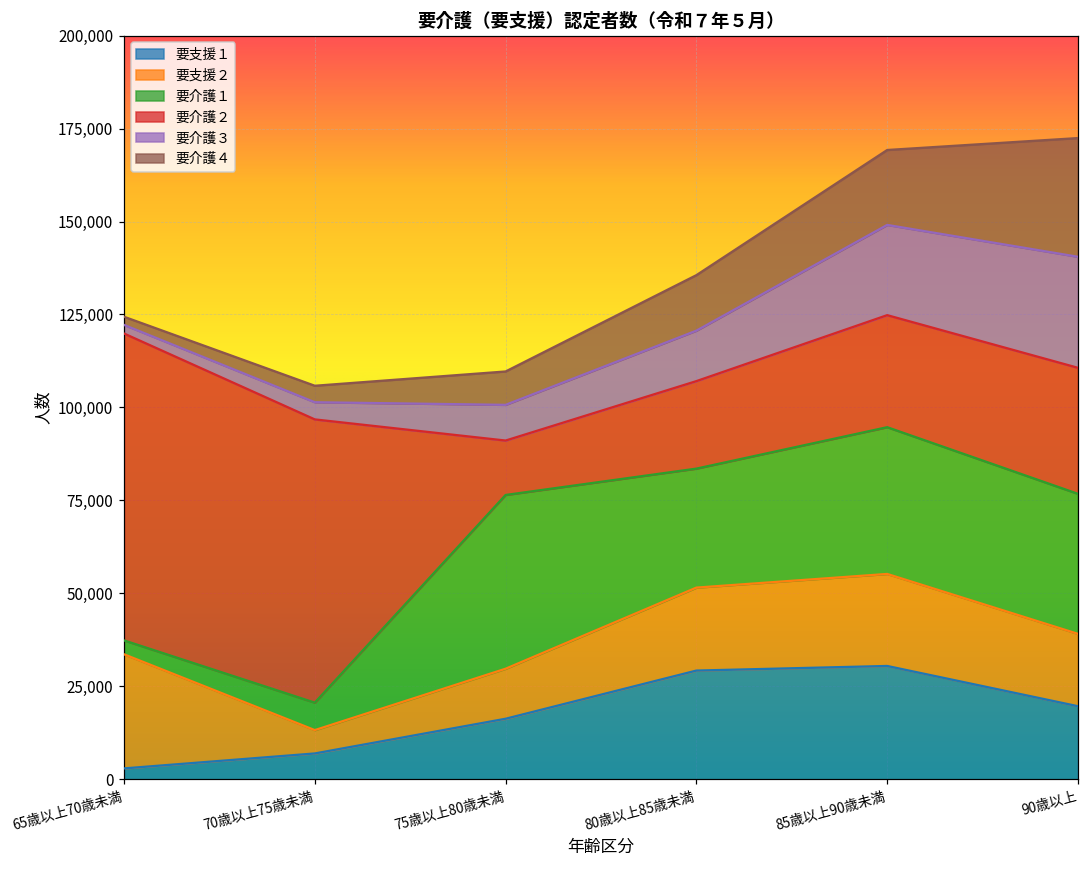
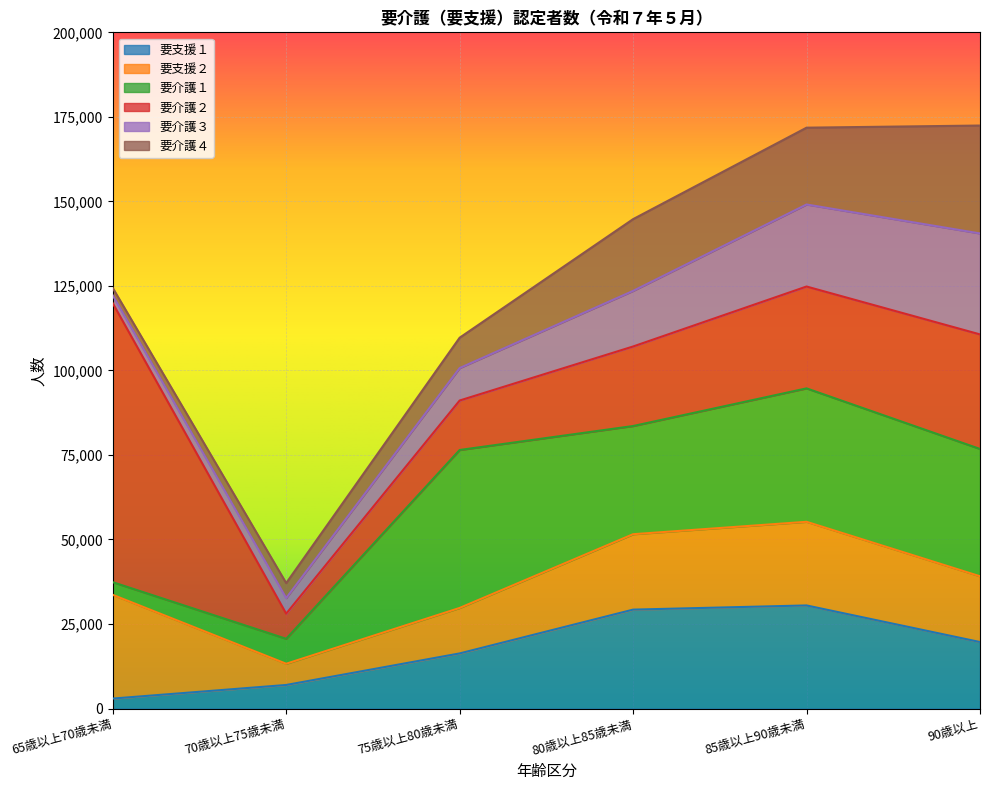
要介護２, 70歳以上75歳未満: 76,000 -> 7,000
要介護３, 80歳以上85歳未満: 14,000 -> 16,000
要介護４, 80歳以上85歳未満: 15,000 -> 21,000
要介護４, 85歳以上90歳未満: 20,000 -> 23,000
